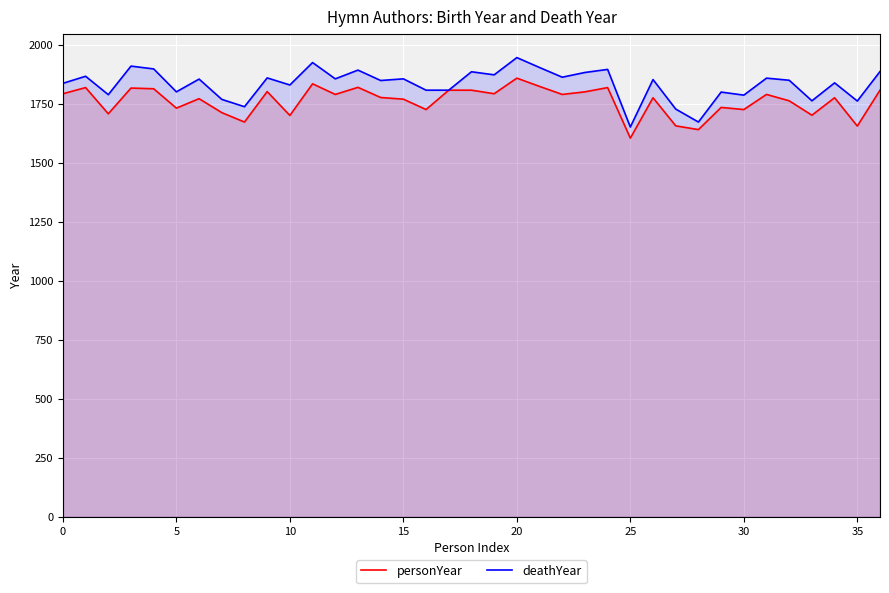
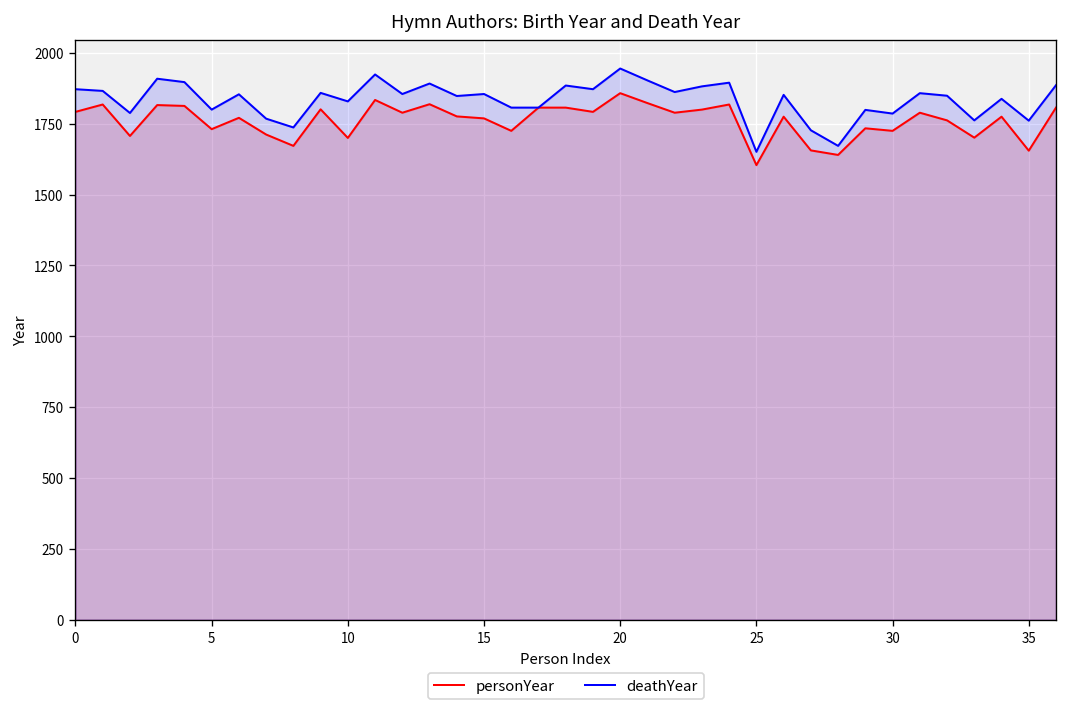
deathYear, 0: 1840 -> 1870
